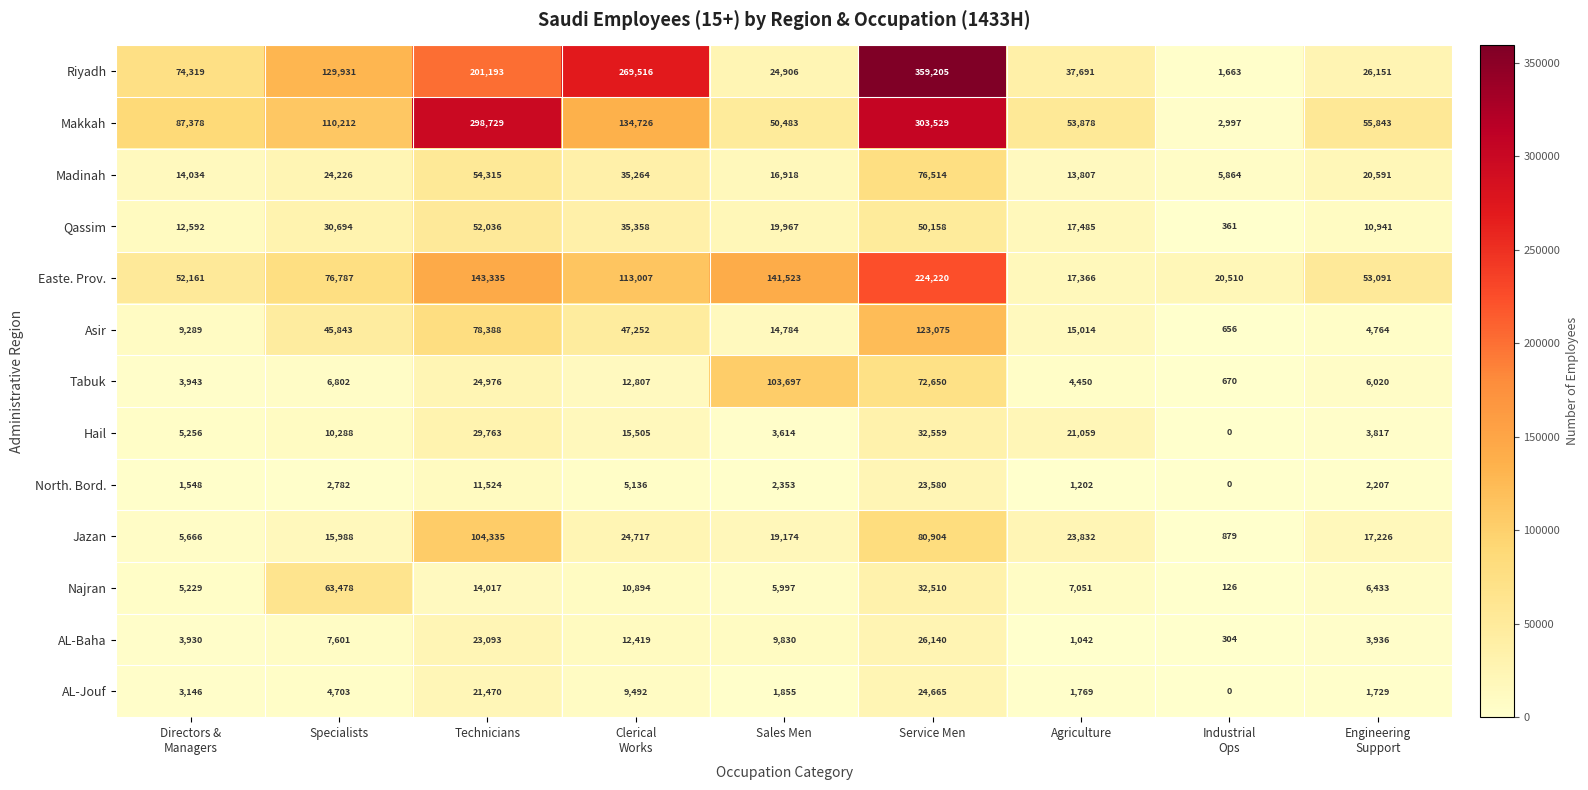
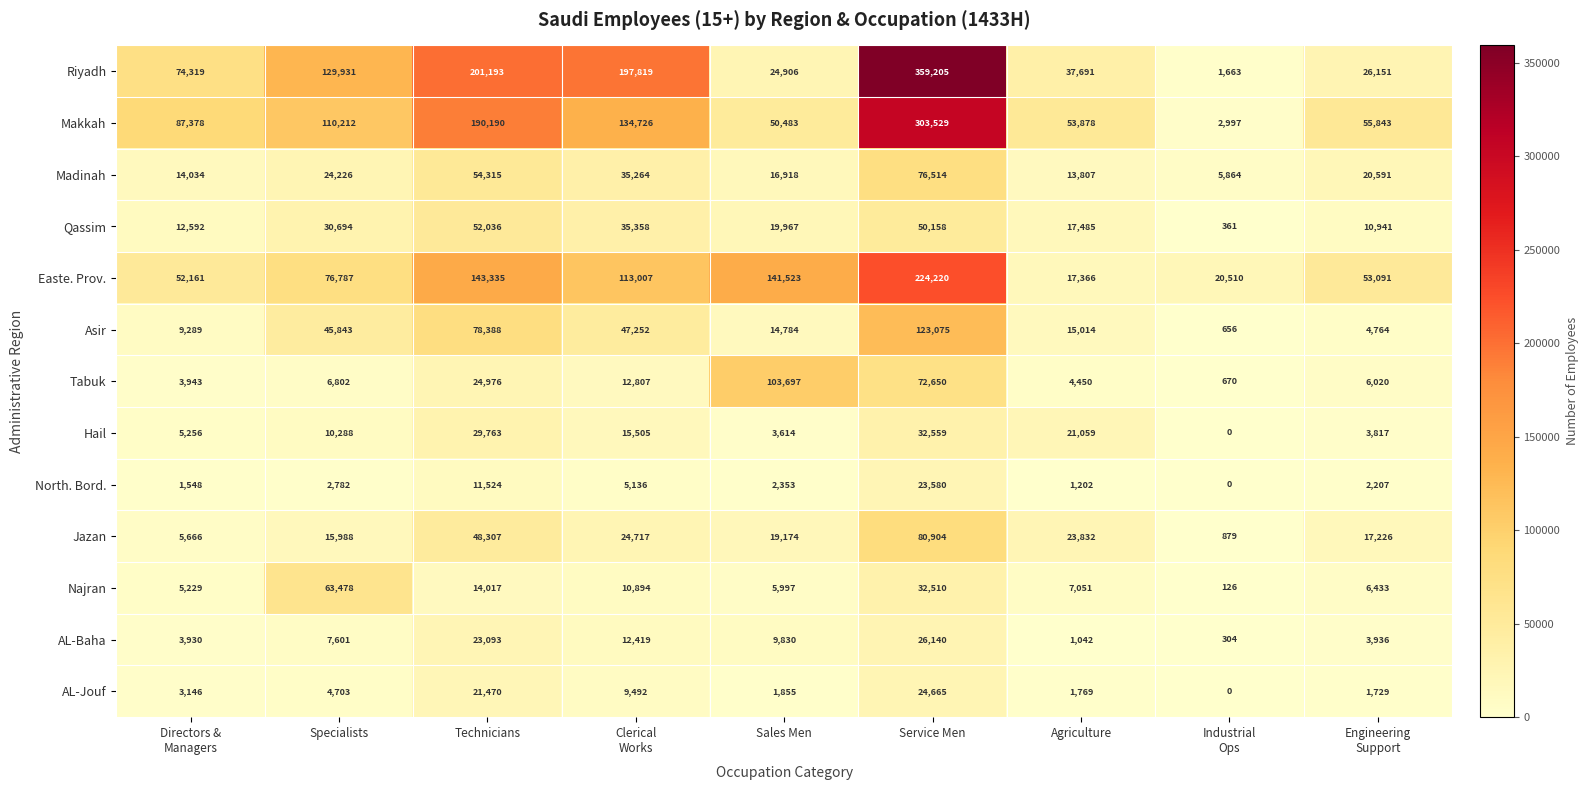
Riyadh, Clerical Works: 269,516 -> 197,819
Makkah, Technicians: 298,729 -> 190,190
Jazan, Technicians: 104,335 -> 48,307
